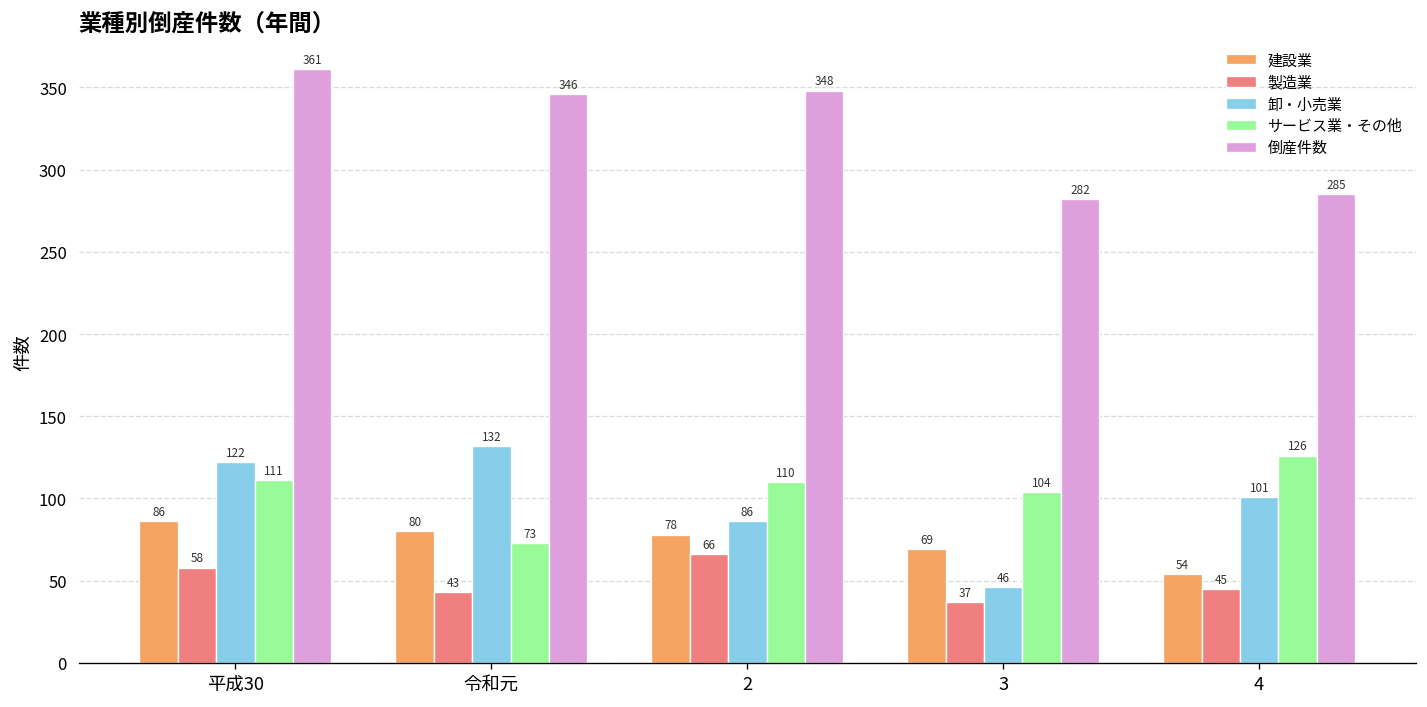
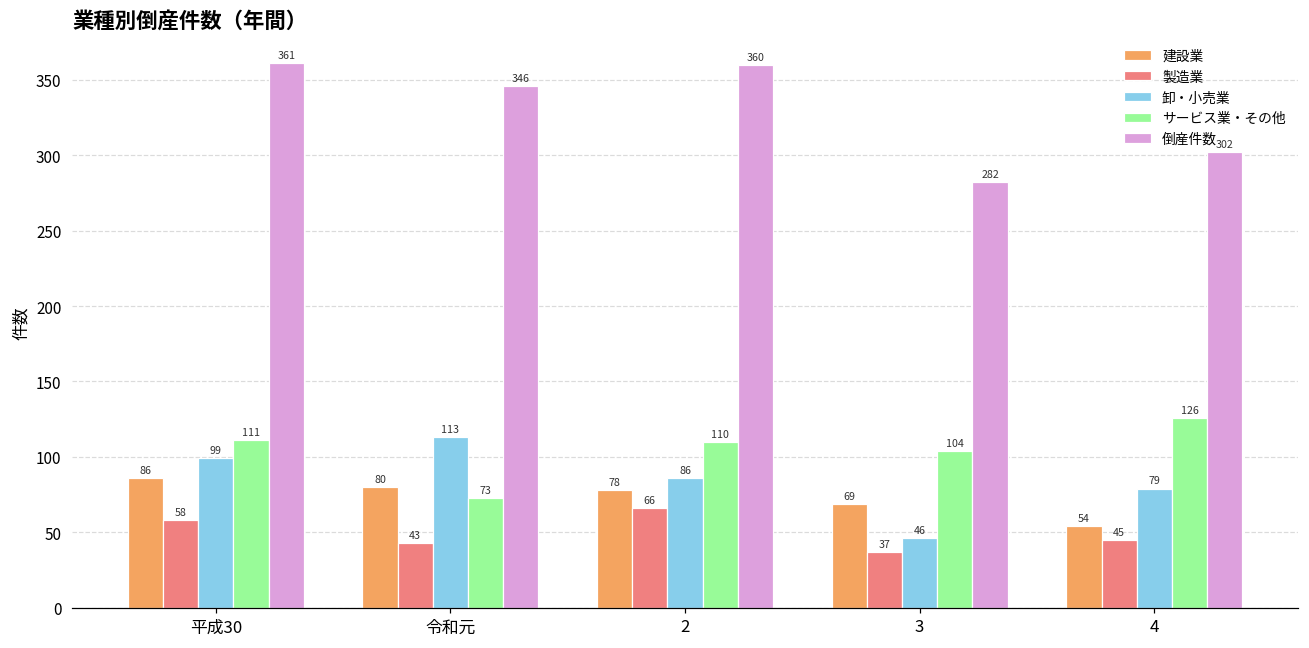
卸・小売業, 平成30: 122 -> 99
卸・小売業, 令和元: 132 -> 113
倒産件数, 2: 348 -> 360
卸・小売業, 4: 101 -> 79
倒産件数, 4: 285 -> 302
